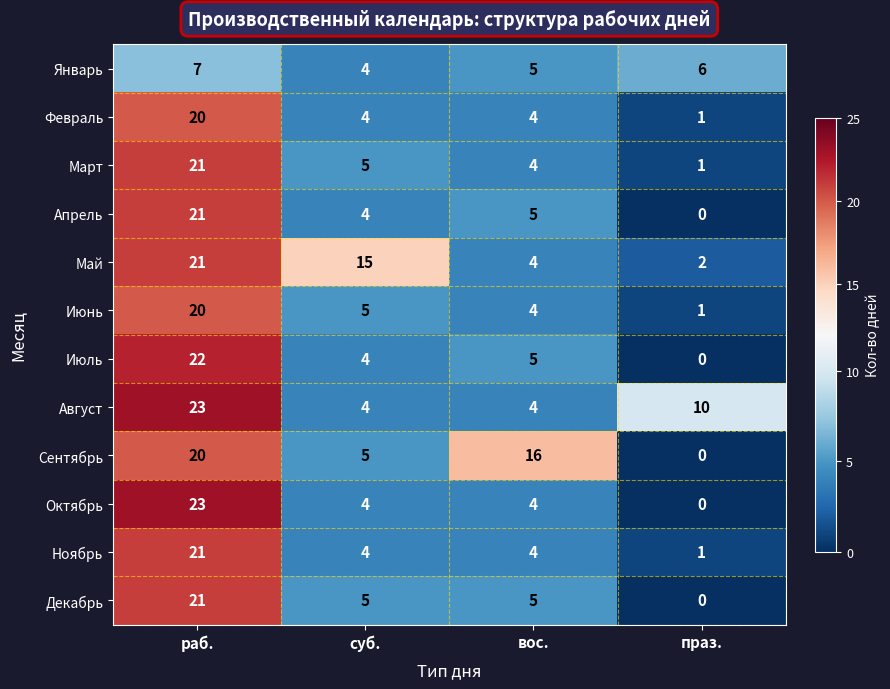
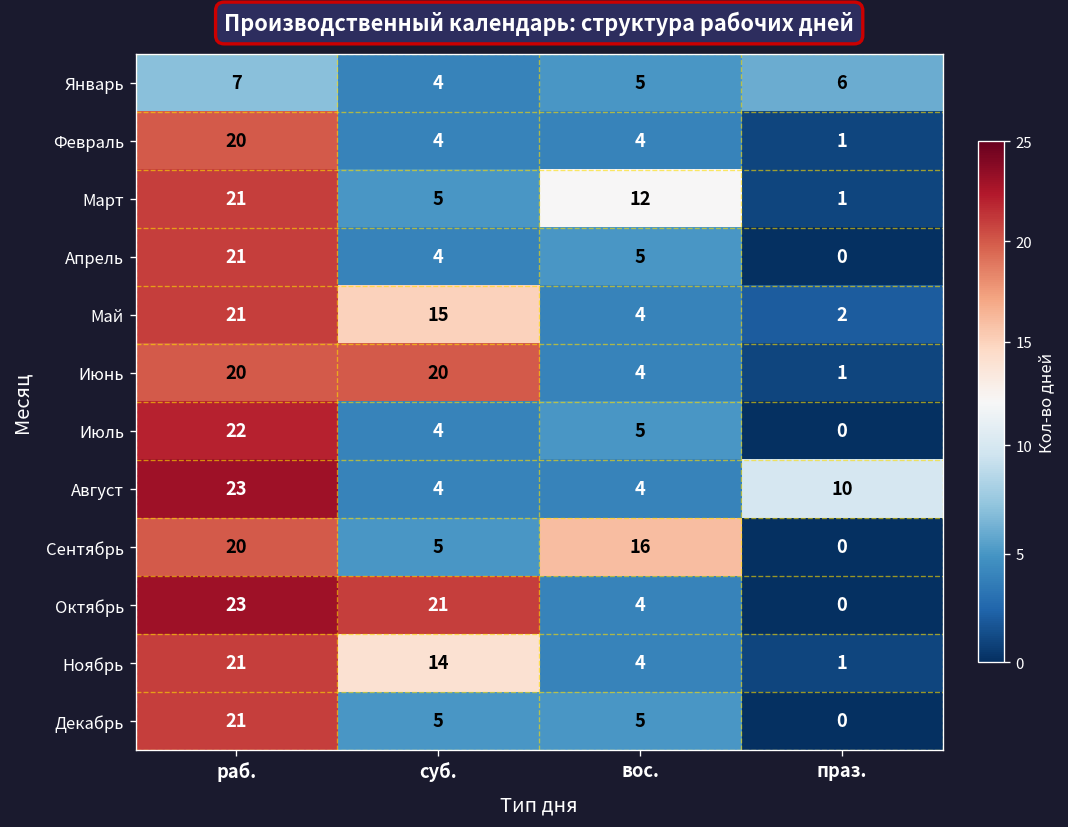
Март, вос.: 4 -> 12
Июнь, суб.: 5 -> 20
Октябрь, суб.: 4 -> 21
Ноябрь, суб.: 4 -> 14
